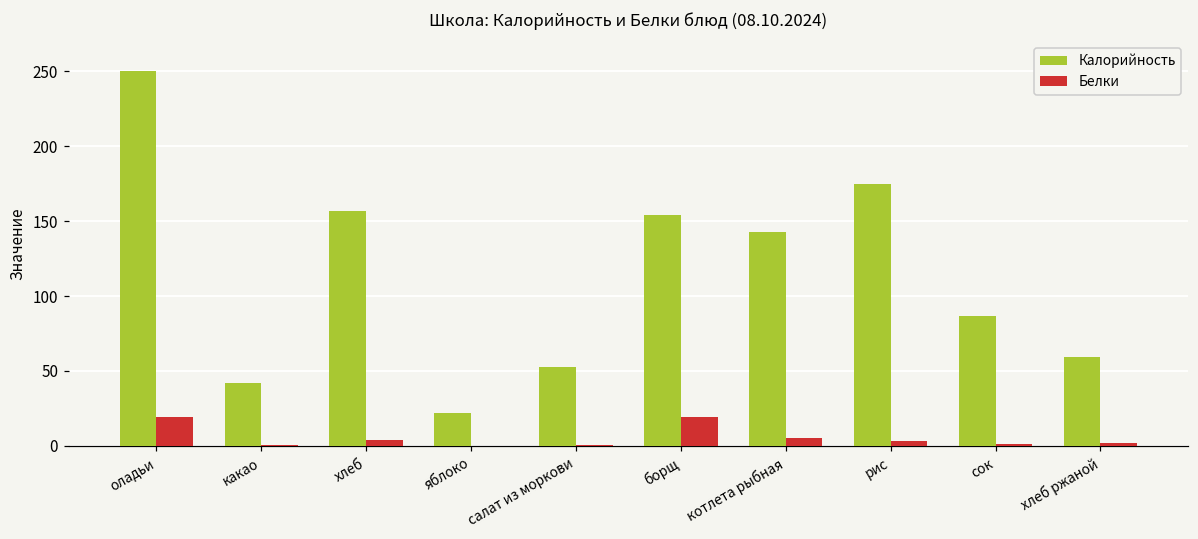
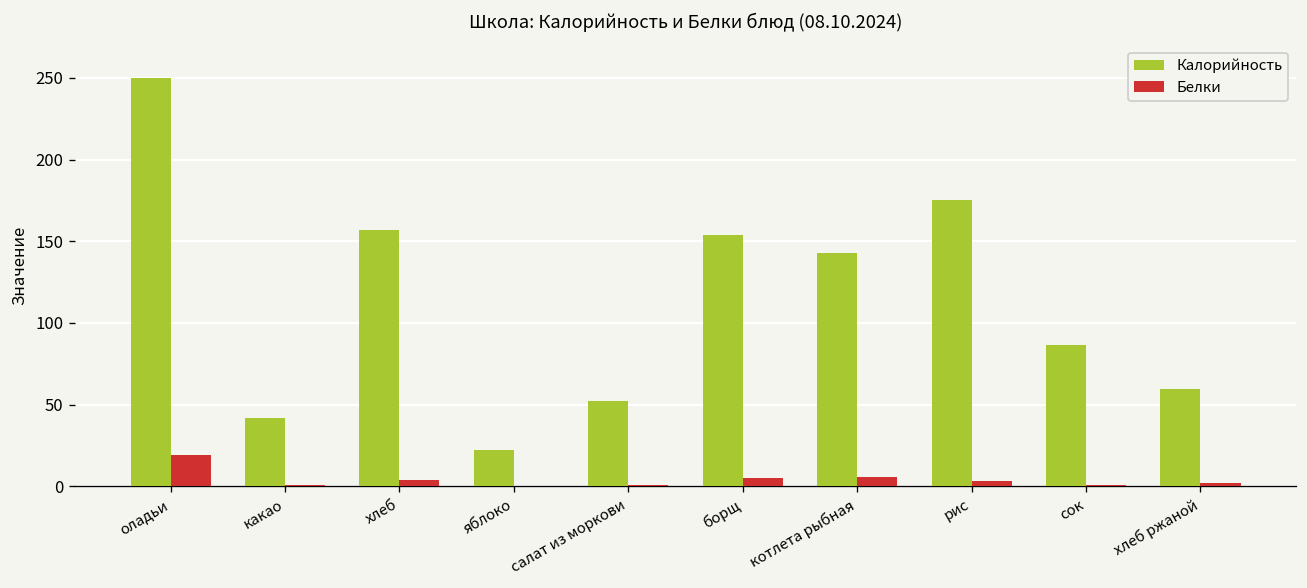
Белки, борщ: 19 -> 5
